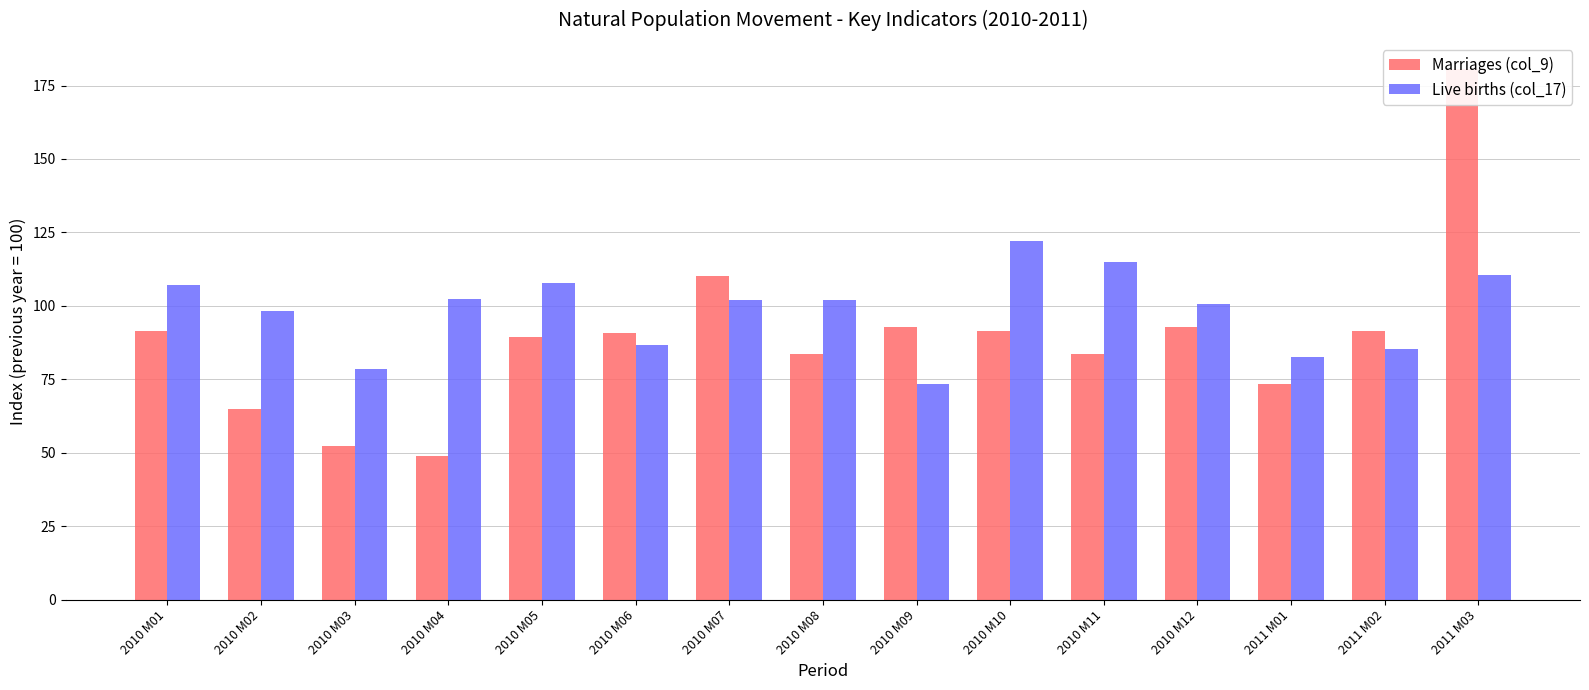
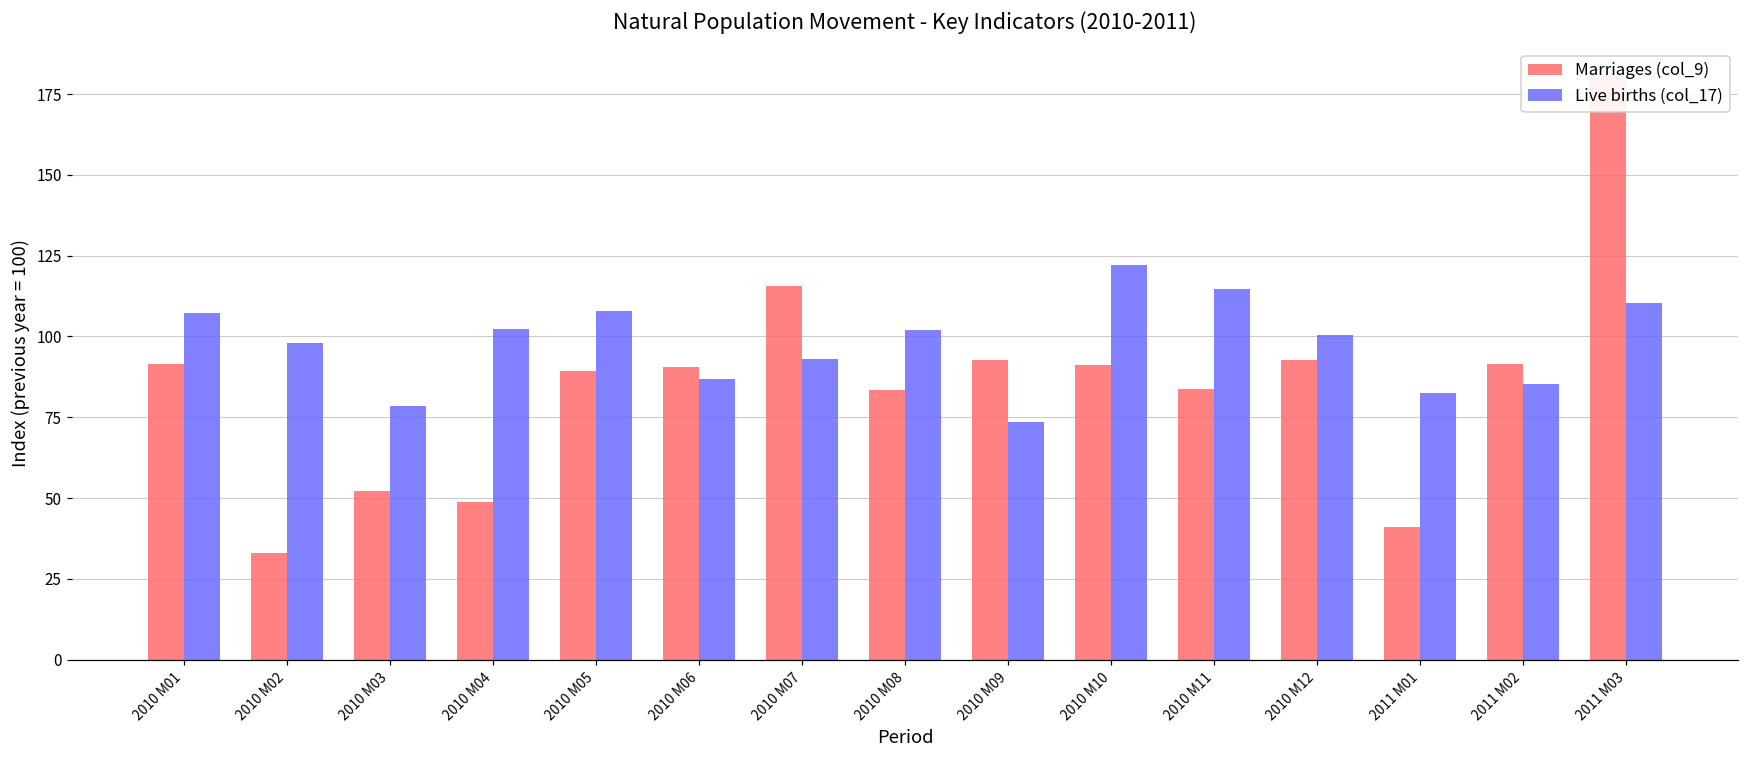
Marriages (col_9), 2010 M02: 65 -> 33
Marriages (col_9), 2010 M07: 110 -> 116
Live births (col_17), 2010 M07: 102 -> 93
Marriages (col_9), 2011 M01: 74 -> 41
